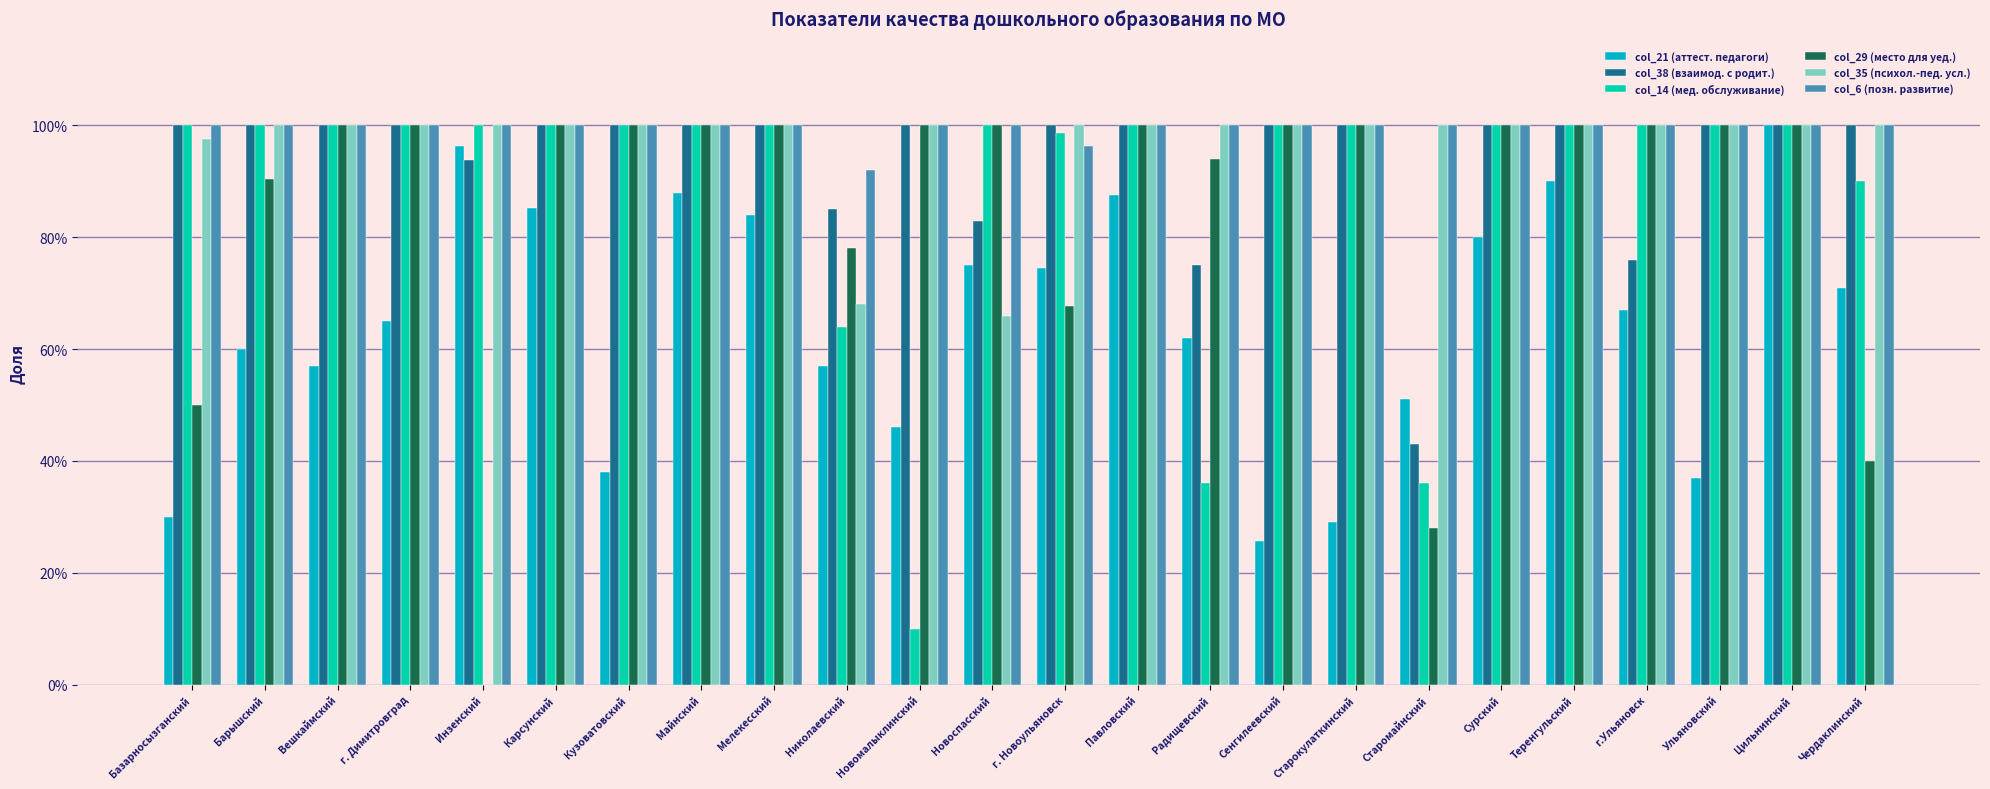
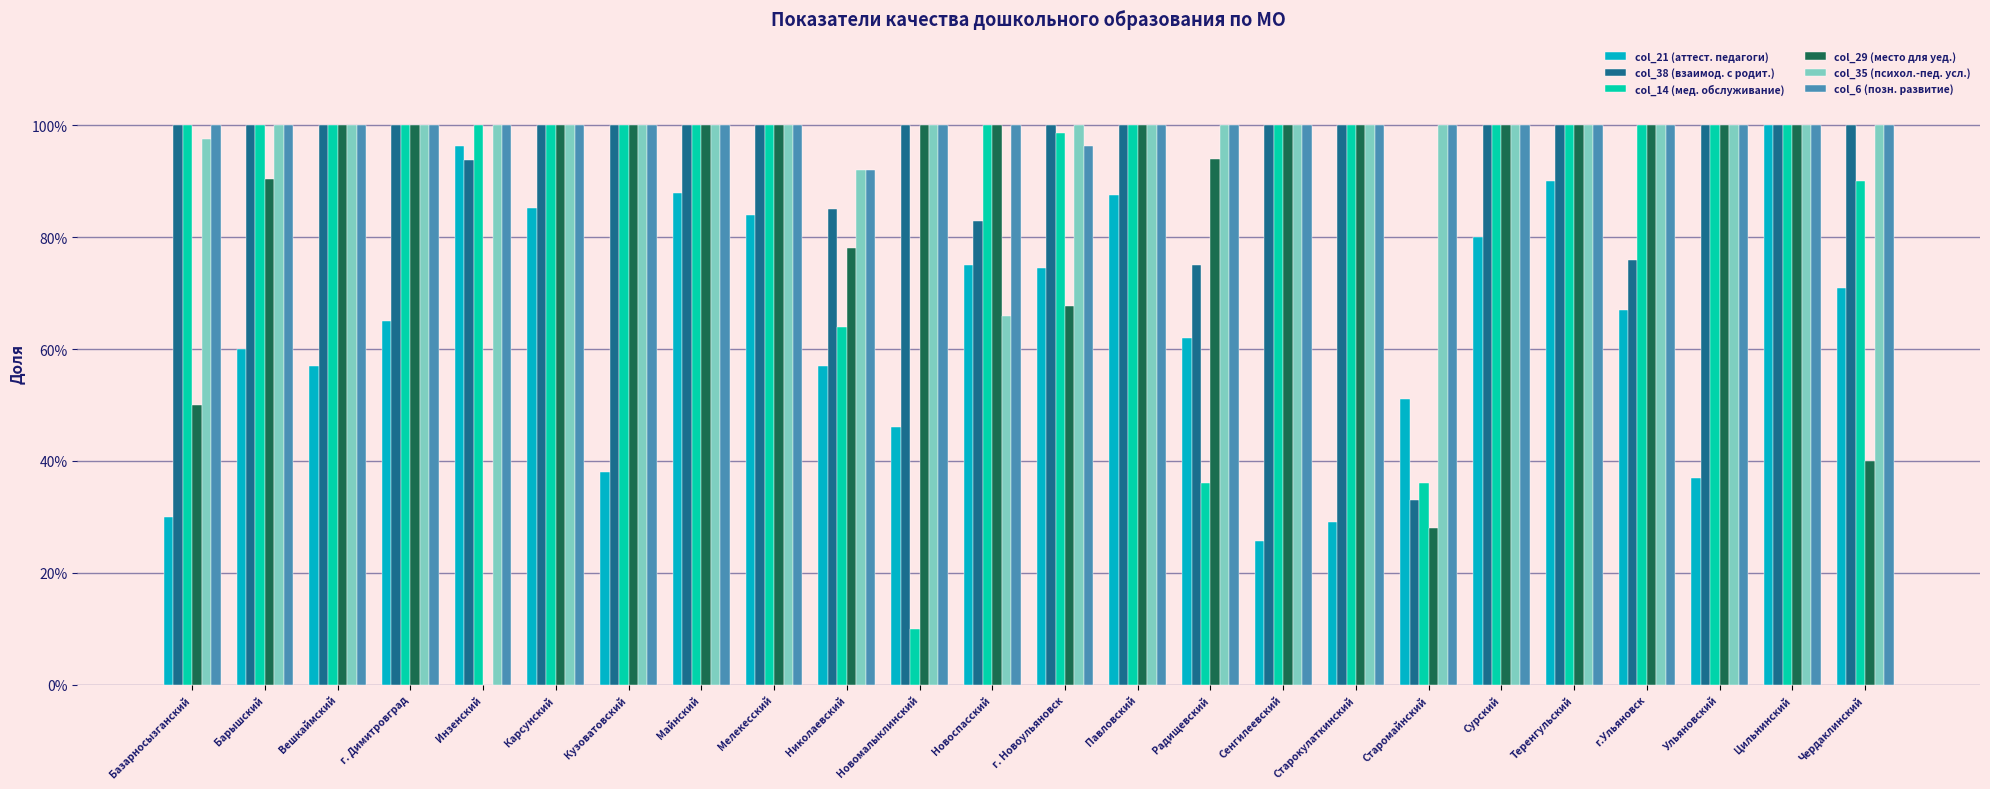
col_35 (психол.-пед. усл.), Николаевский: 68% -> 92%
col_38 (взаимод. с родит.), Старомайнский: 43% -> 33%
